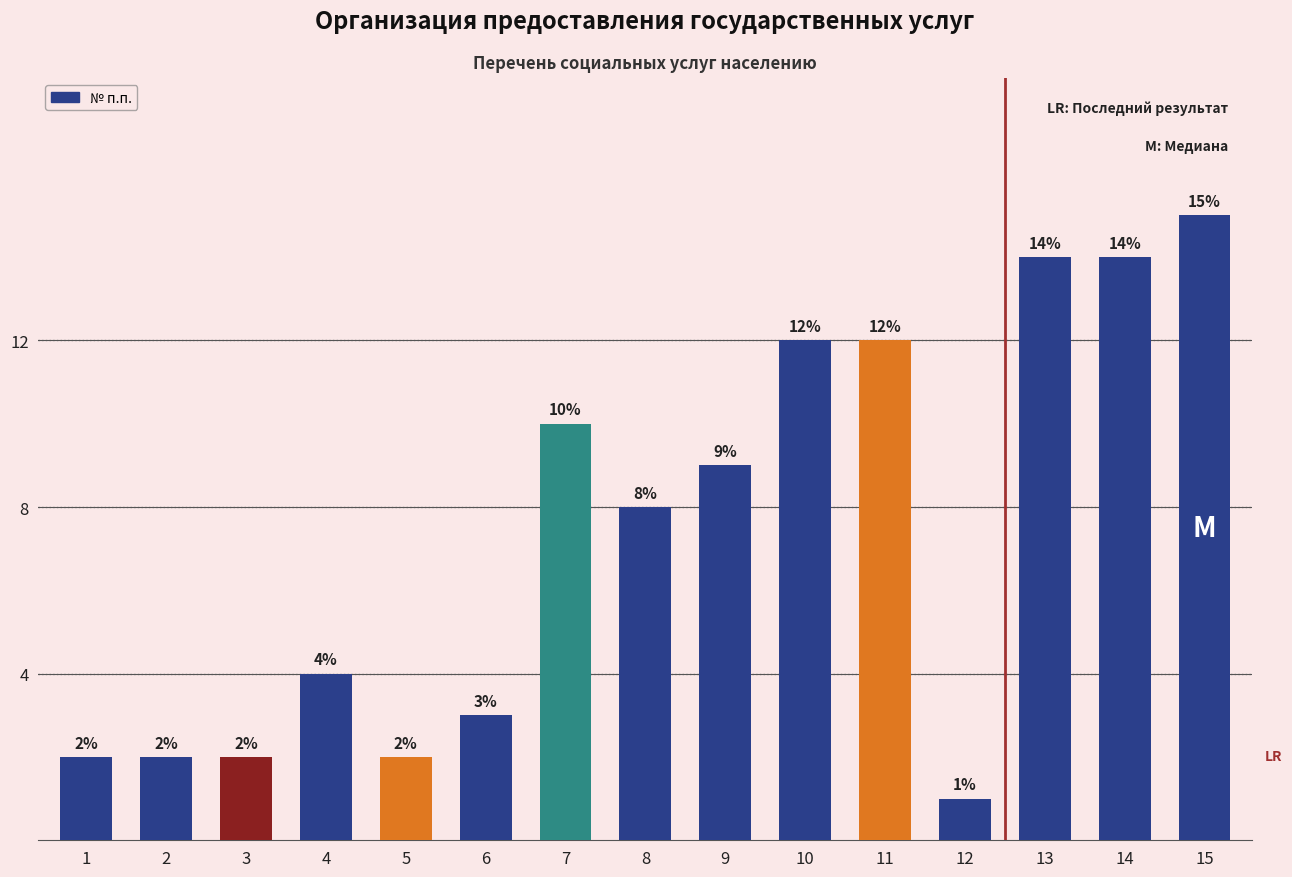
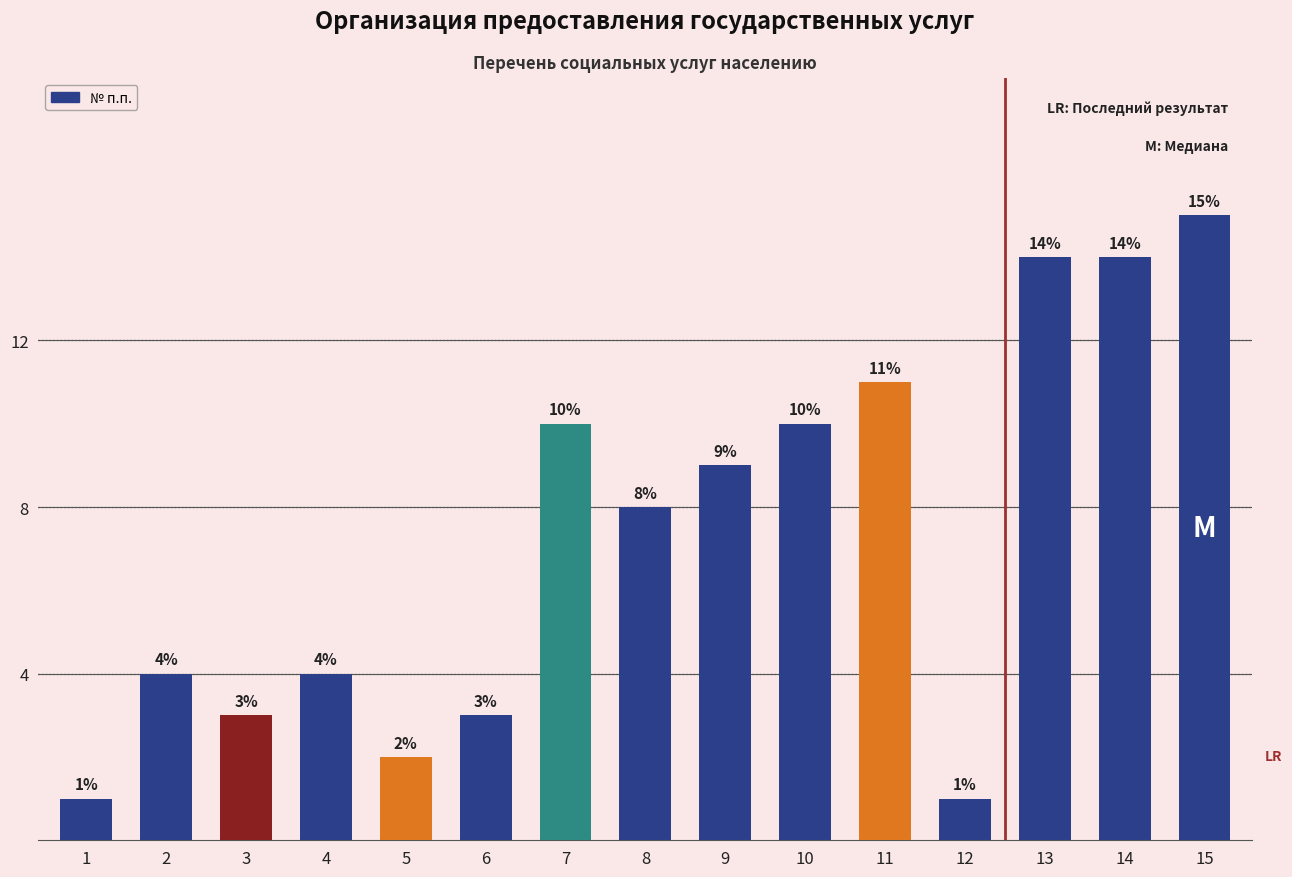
1: 2% -> 1%
2: 2% -> 4%
3: 2% -> 3%
10: 12% -> 10%
11: 12% -> 11%
